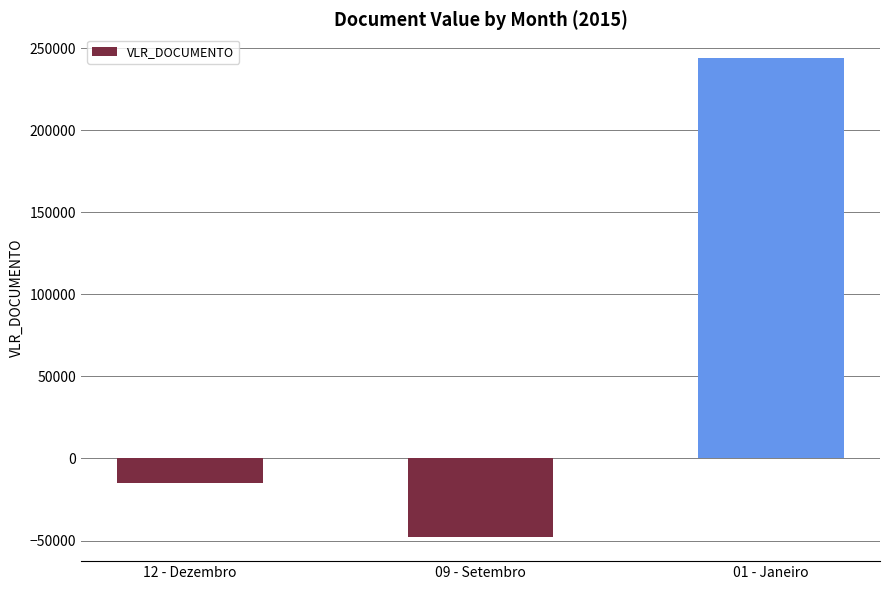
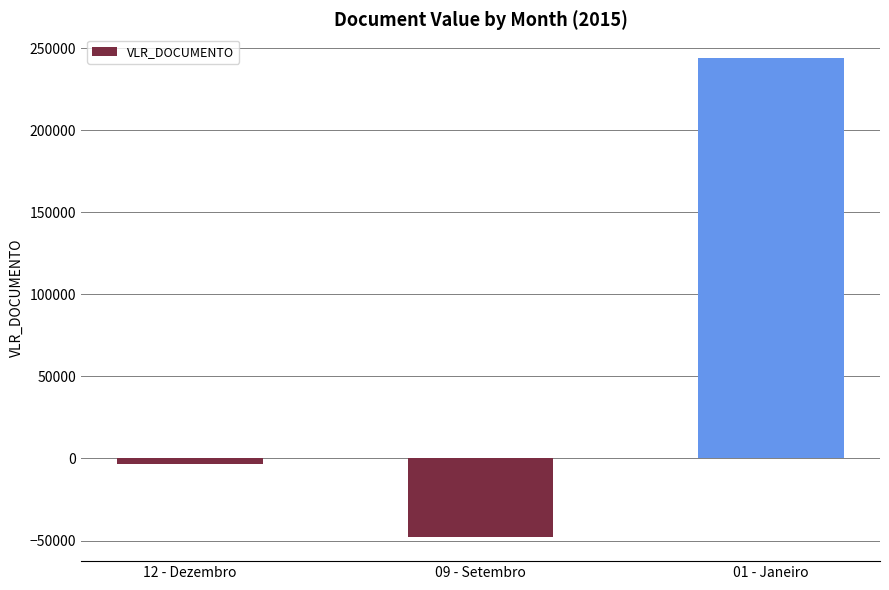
12 - Dezembro: -15000 -> -3000
